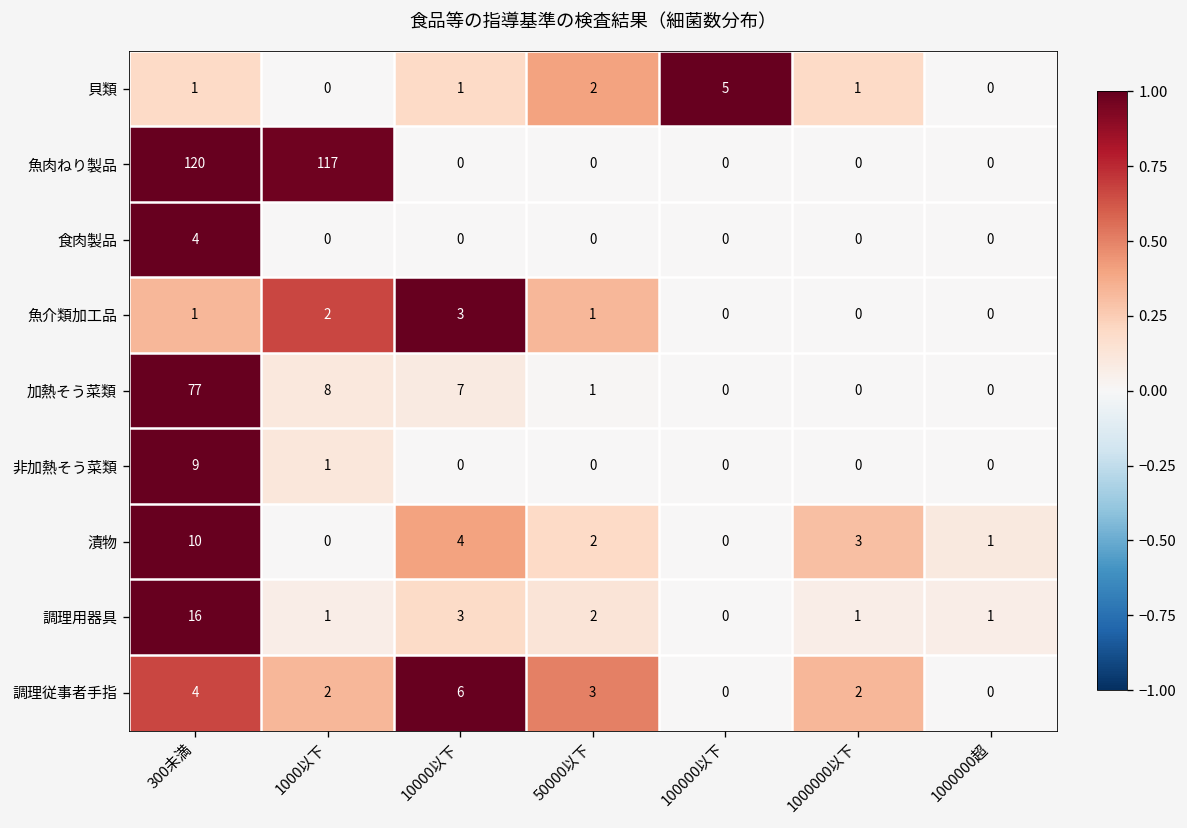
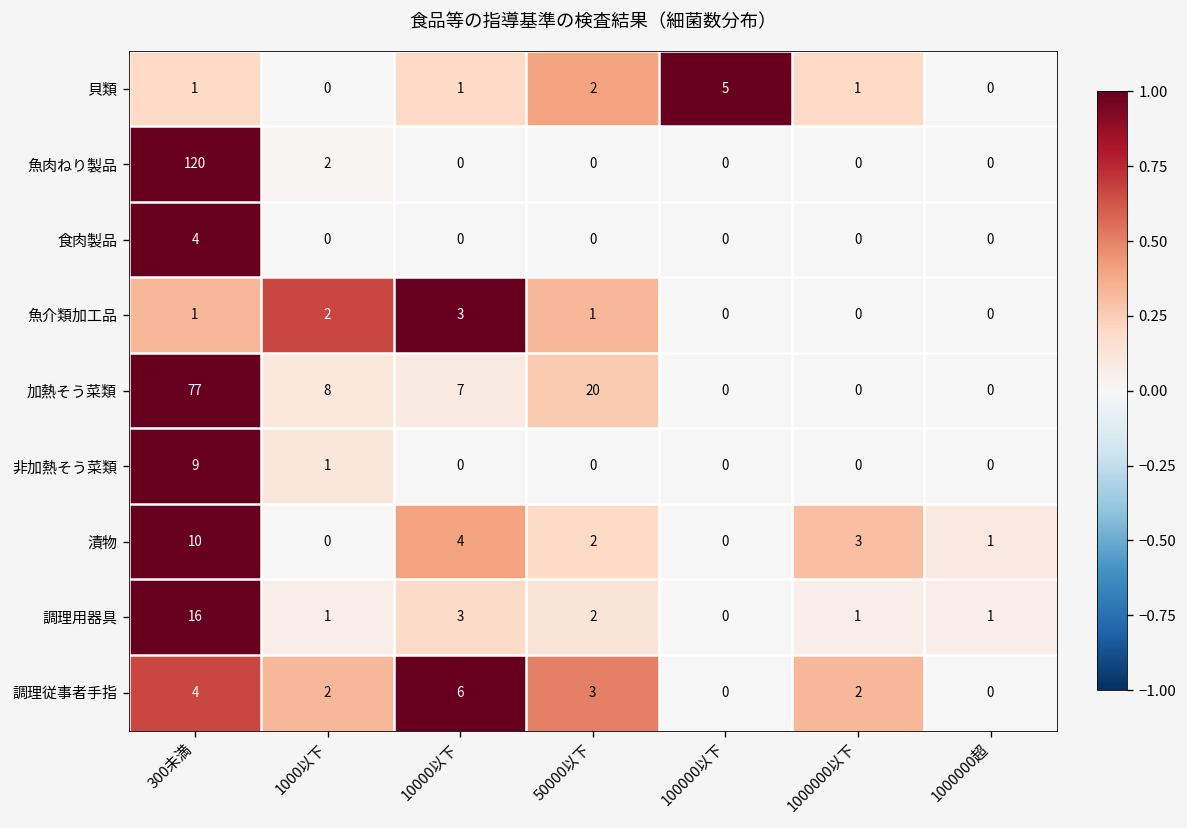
魚肉ねり製品, 1000以下: 117 -> 2
加熱そう菜類, 50000以下: 1 -> 20
